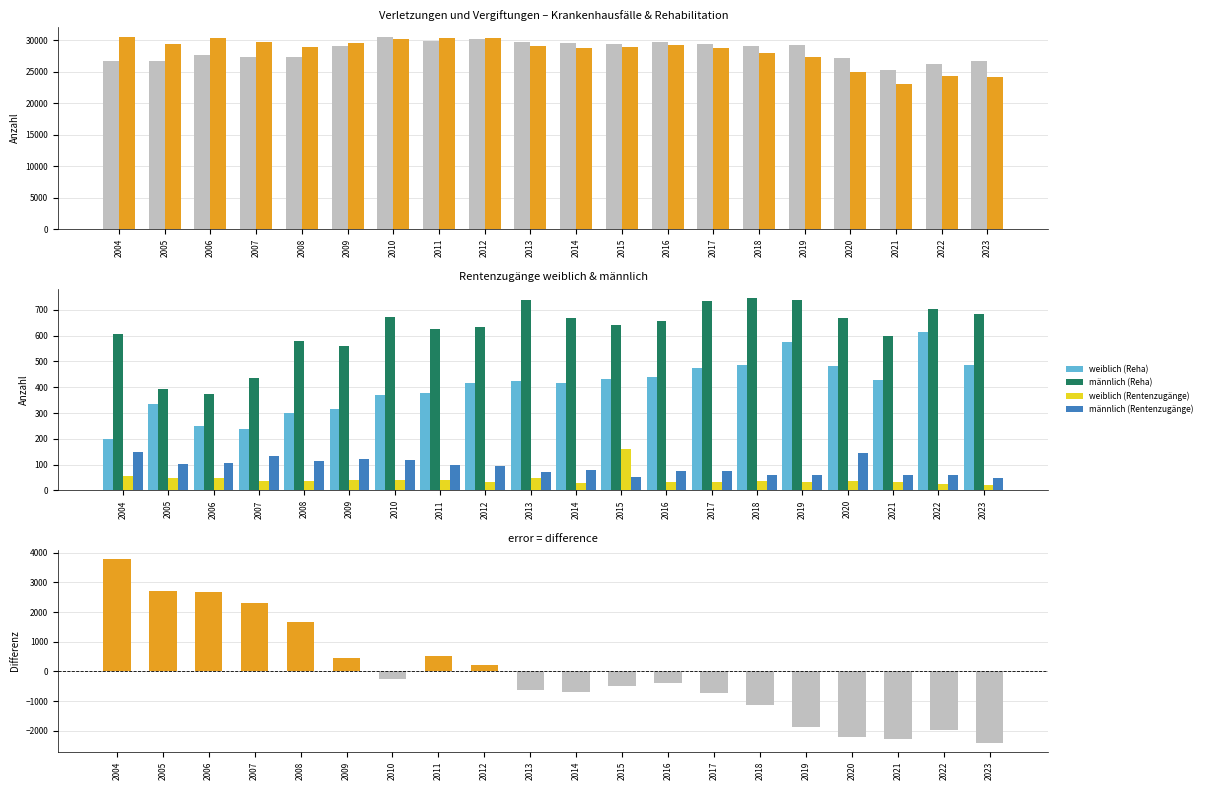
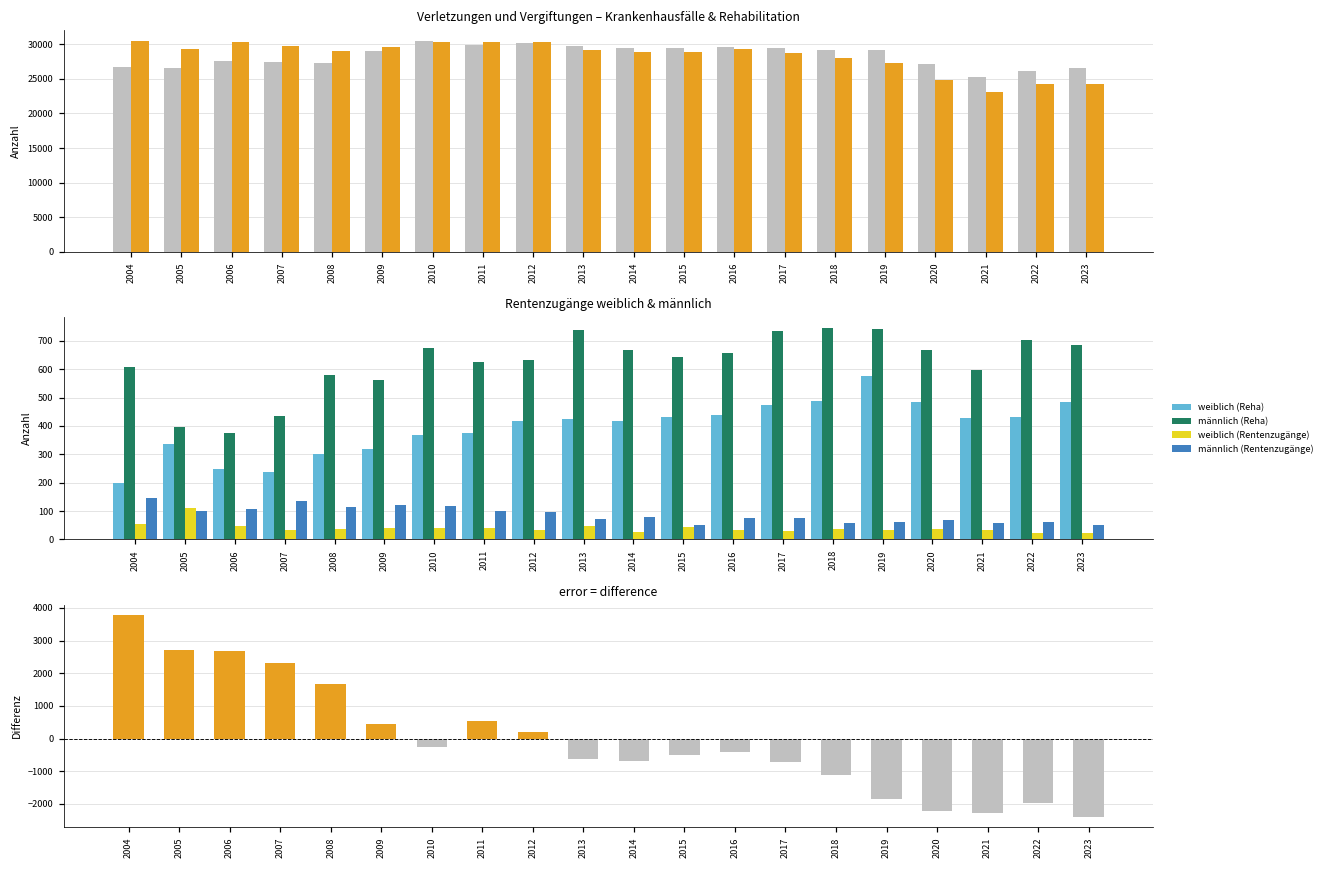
Rentenzugänge weiblich & männlich, weiblich (Rentenzugänge), 2005: 50 -> 110
Rentenzugänge weiblich & männlich, weiblich (Rentenzugänge), 2015: 160 -> 40
Rentenzugänge weiblich & männlich, männlich (Rentenzugänge), 2020: 150 -> 70
Rentenzugänge weiblich & männlich, weiblich (Reha), 2022: 620 -> 430
